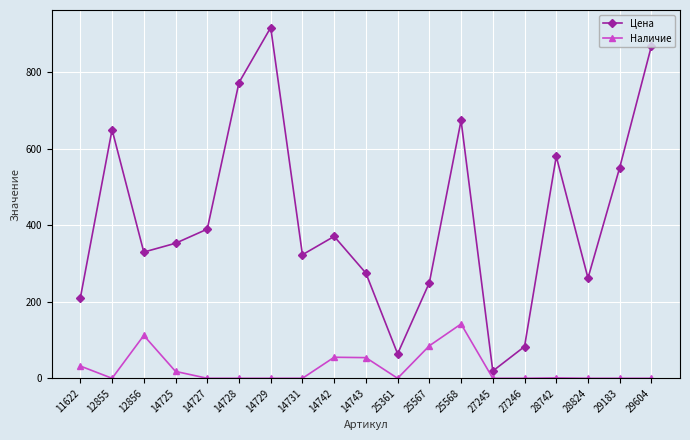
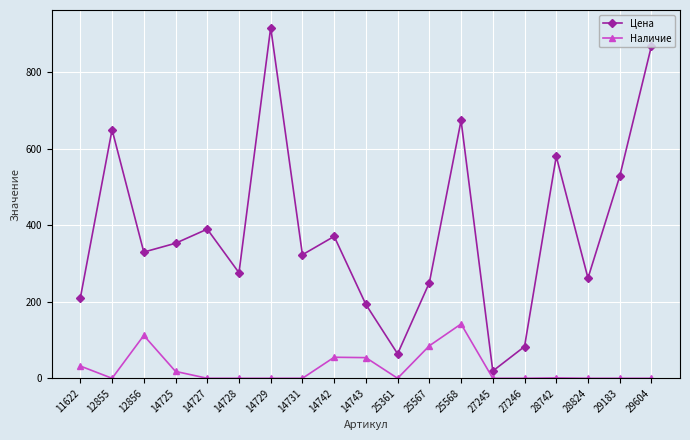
Цена, 14728: 770 -> 280
Цена, 14743: 280 -> 190
Цена, 29183: 550 -> 530
